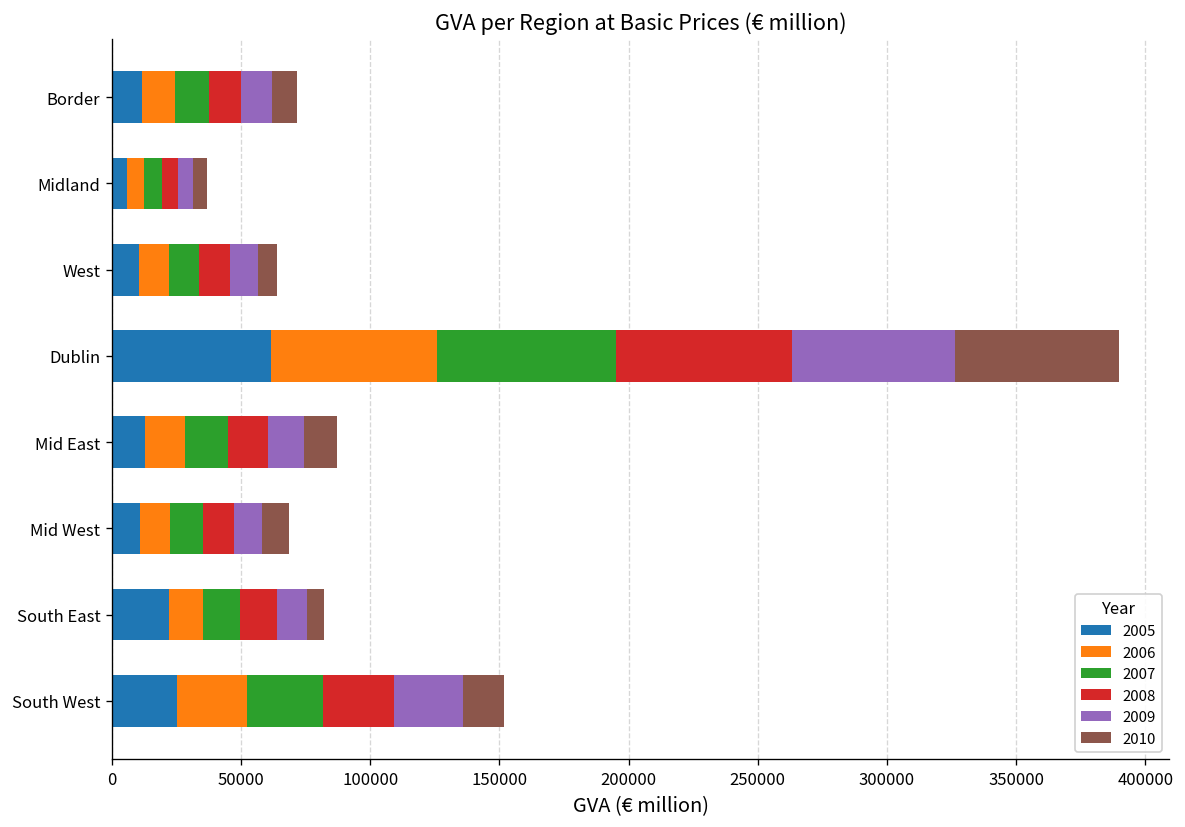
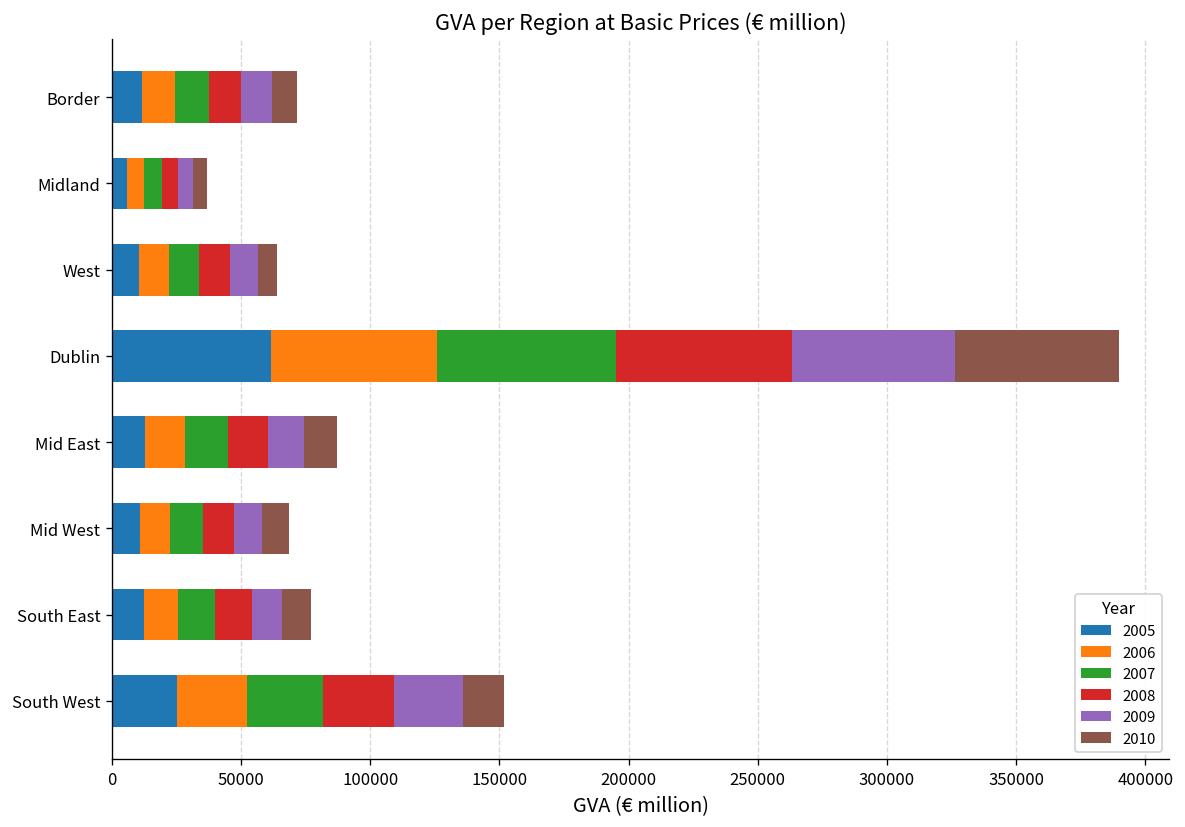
2005, South East: 22000 -> 12000
2010, South East: 7000 -> 11000
